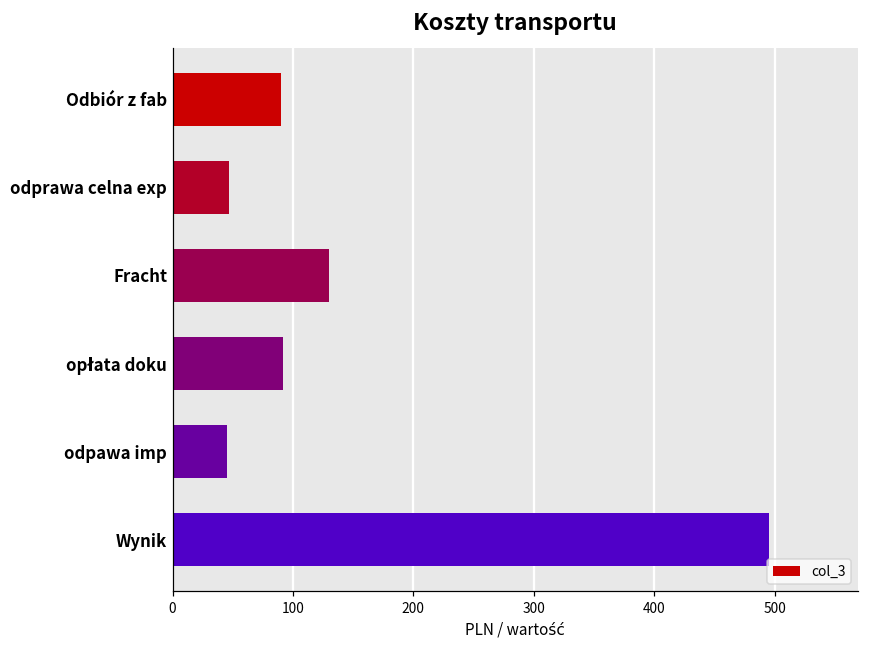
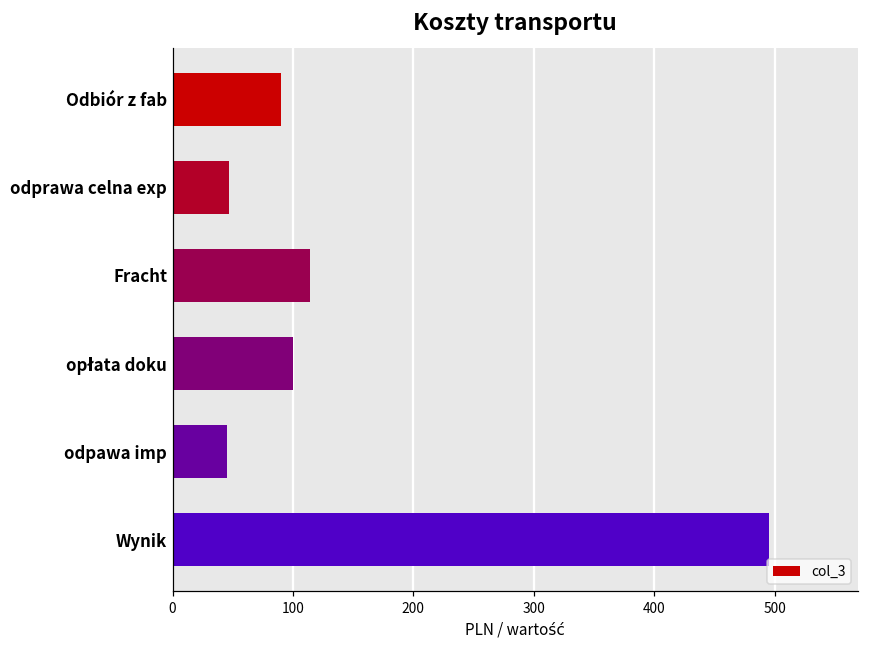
Fracht: 130 -> 114
opłata doku: 92 -> 100
